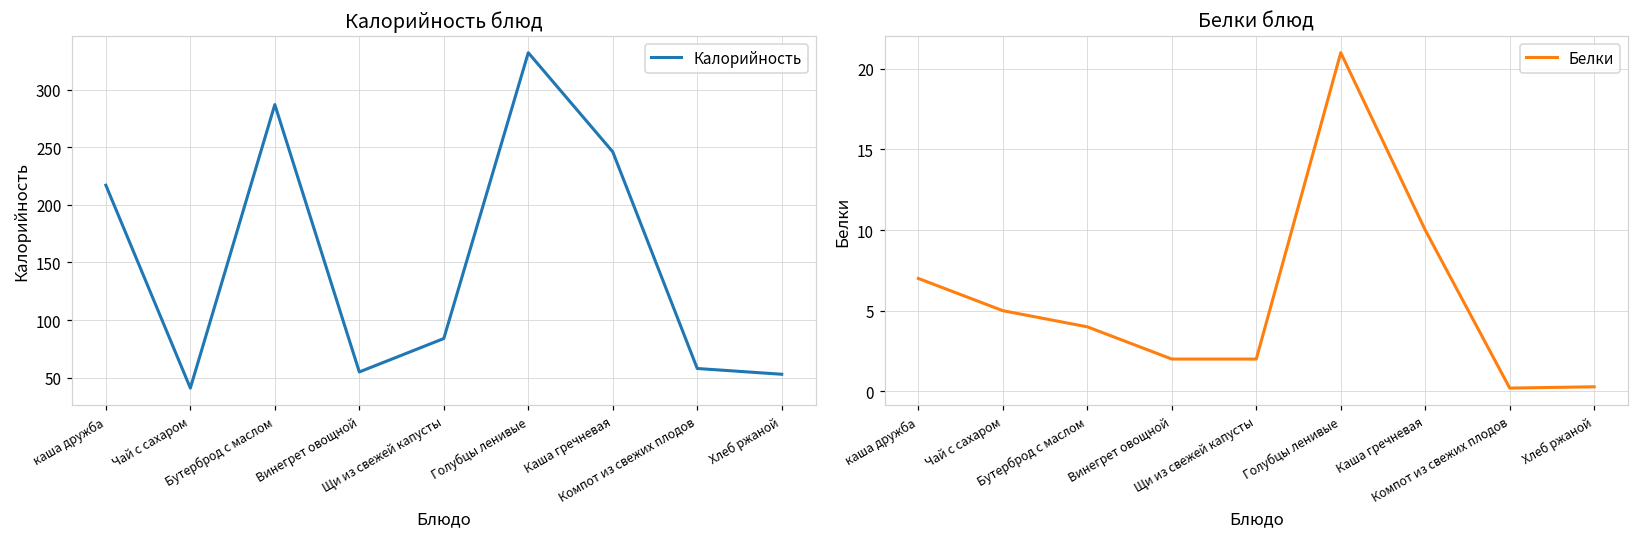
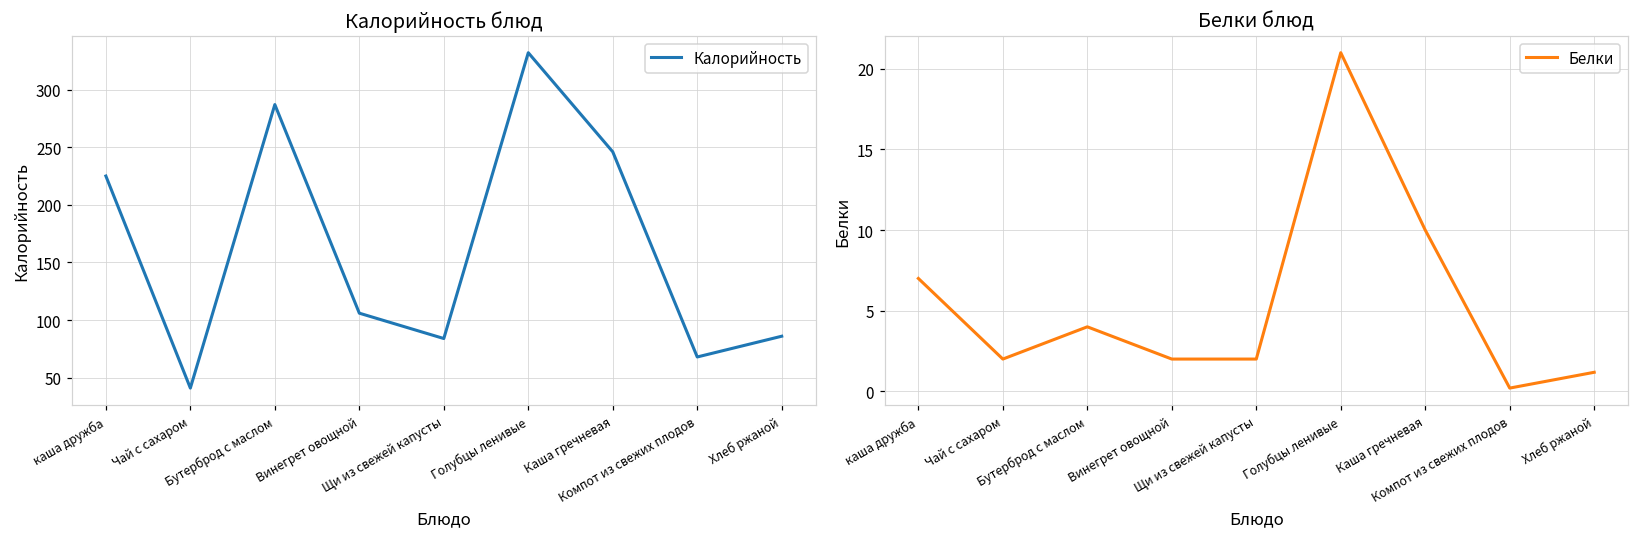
Калорийность блюд, каша дружба: 217 -> 225
Калорийность блюд, Винегрет овощной: 55 -> 106
Калорийность блюд, Компот из свежих плодов: 58 -> 68
Калорийность блюд, Хлеб ржаной: 53 -> 86
Белки блюд, Чай с сахаром: 5 -> 2
Белки блюд, Хлеб ржаной: 0.3 -> 1.2
